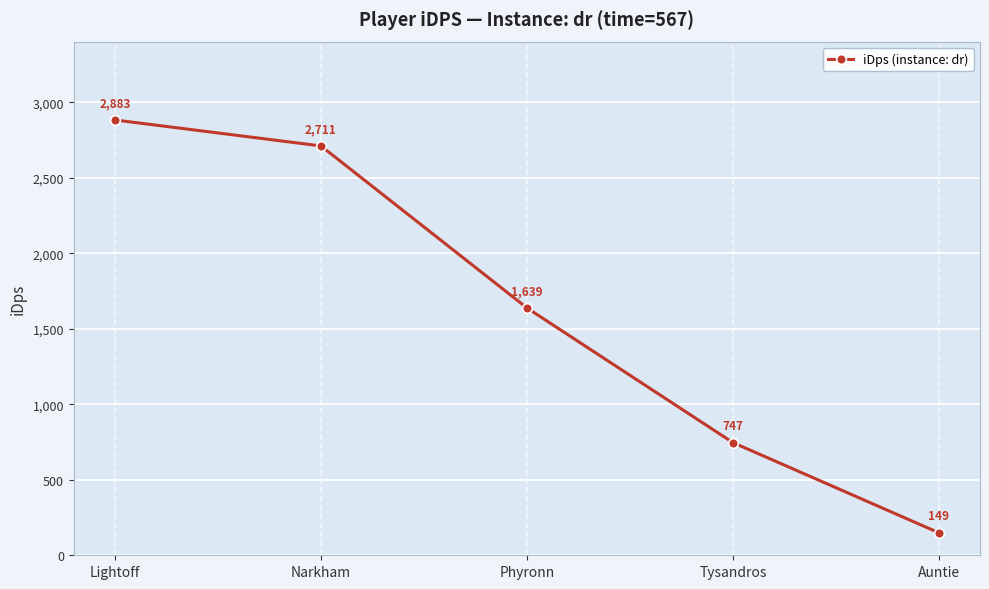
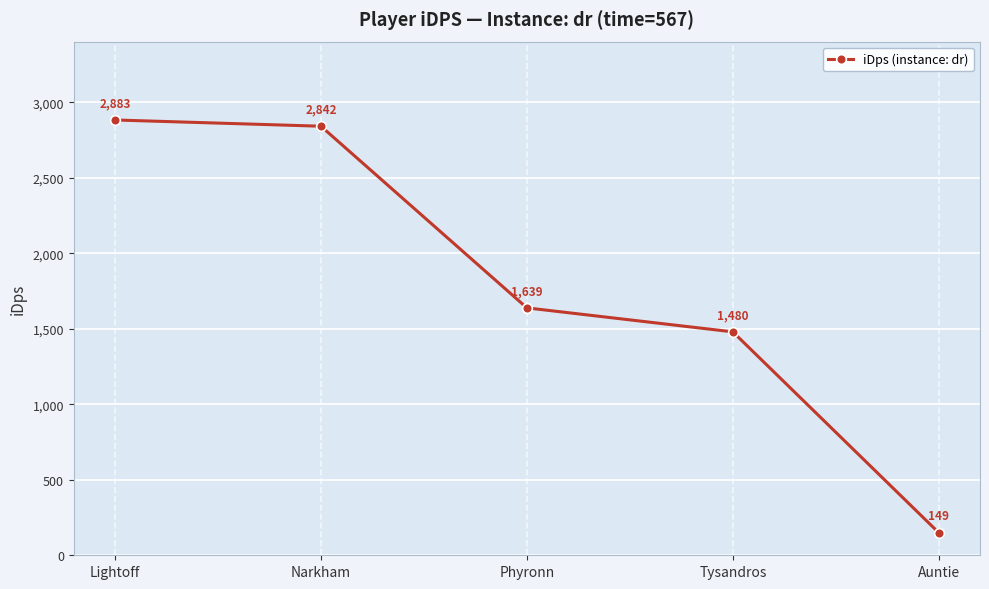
Narkham: 2,711 -> 2,842
Tysandros: 747 -> 1,480
